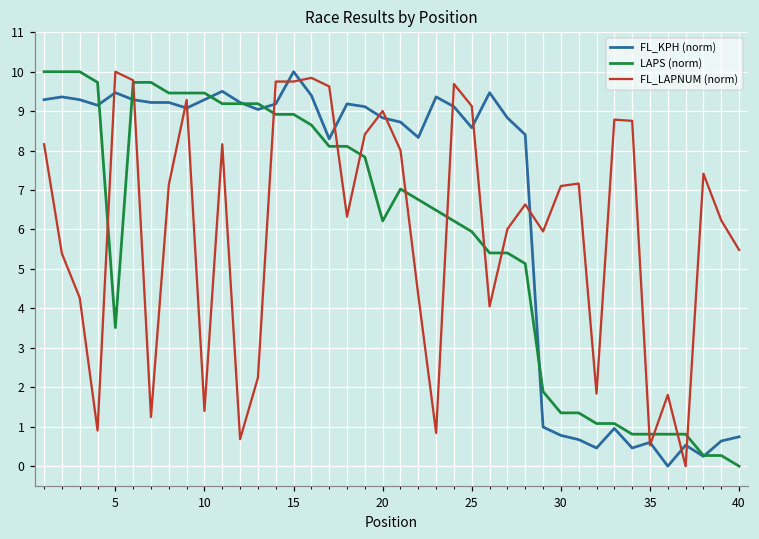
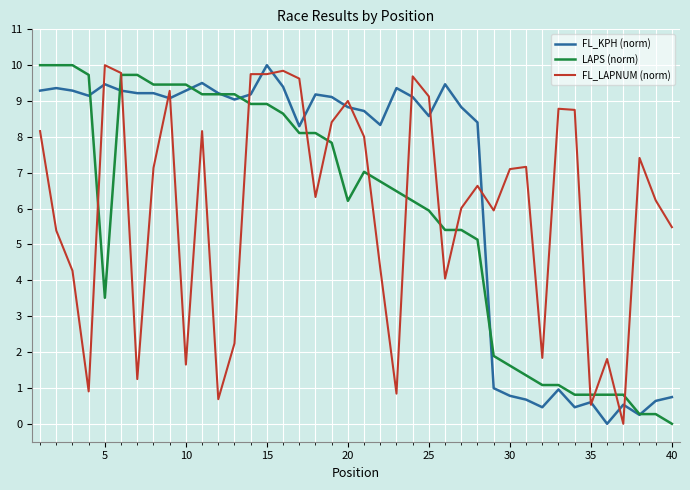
FL_LAPNUM (norm), 10: 1.4 -> 1.7
LAPS (norm), 30: 1.4 -> 1.6
